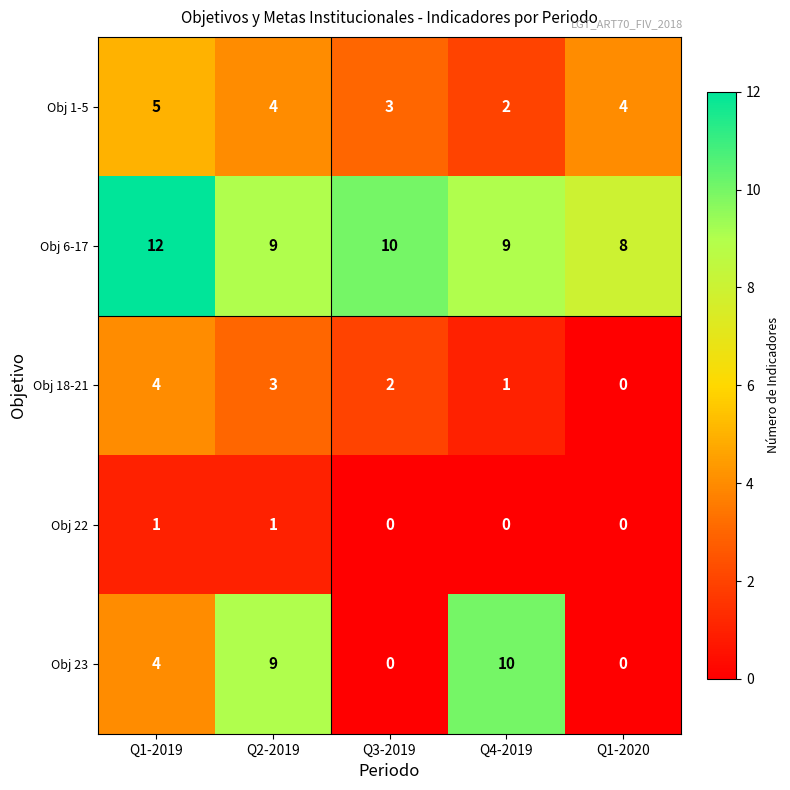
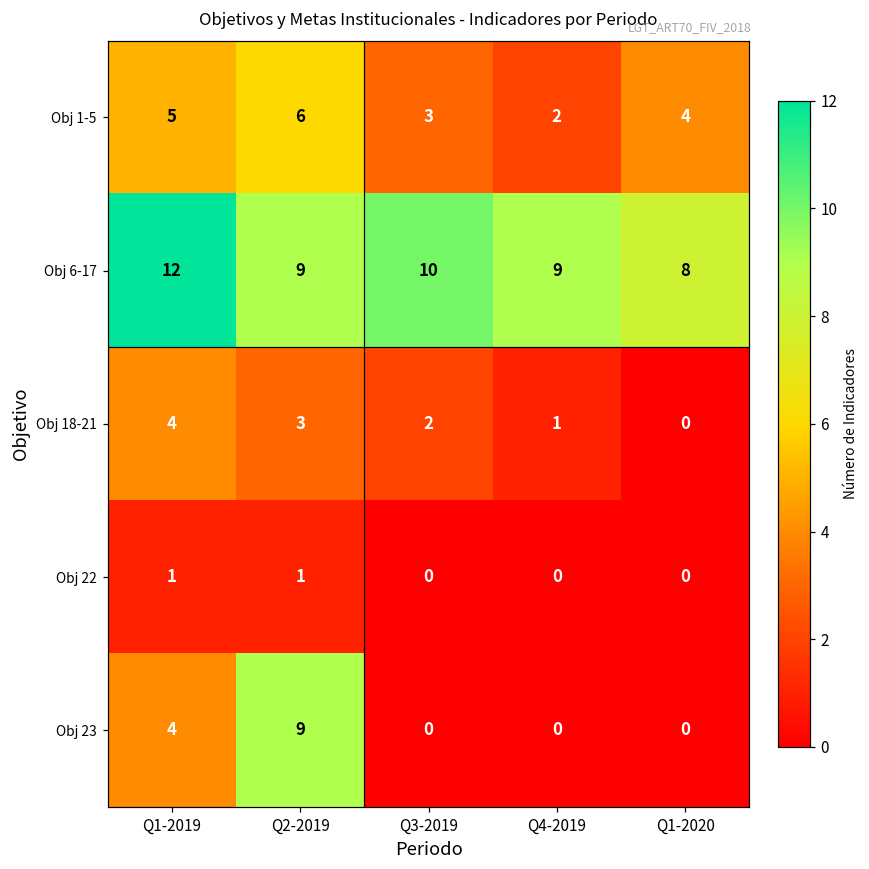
Obj 1-5, Q2-2019: 4 -> 6
Obj 23, Q4-2019: 10 -> 0
